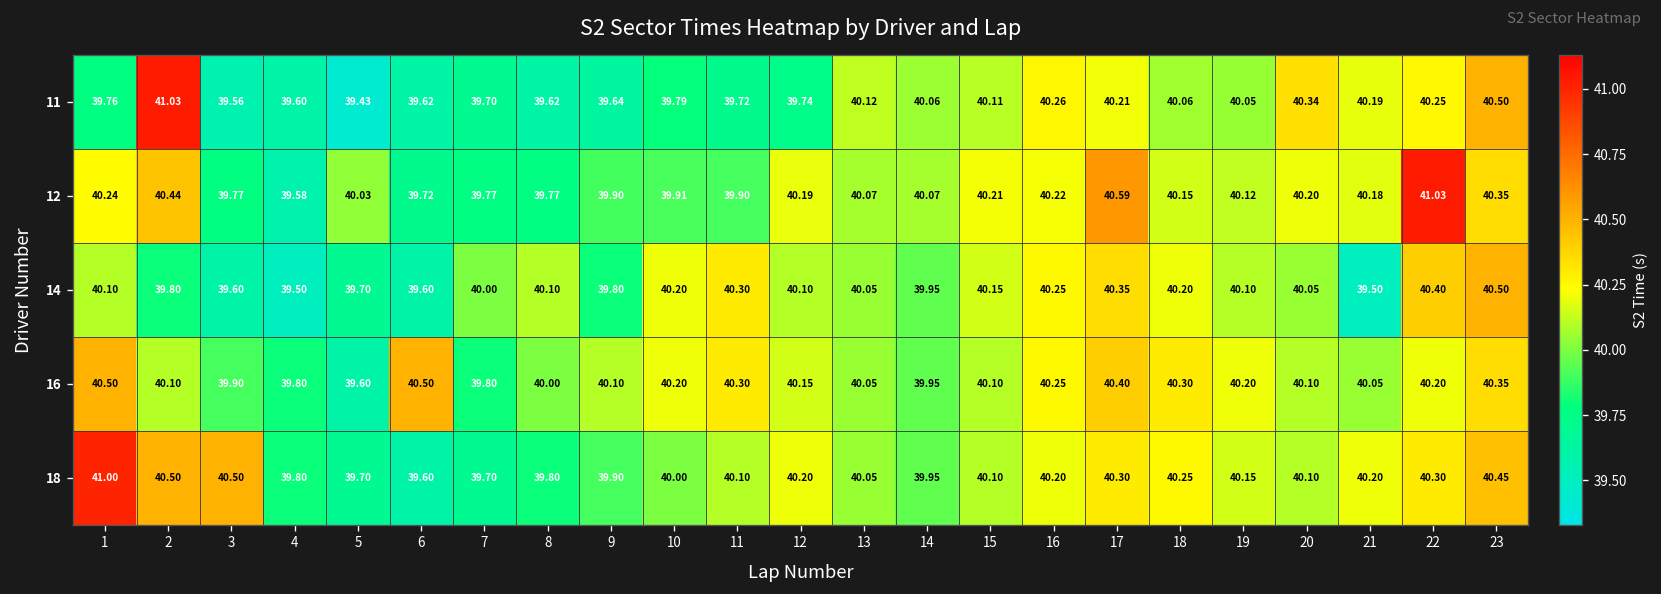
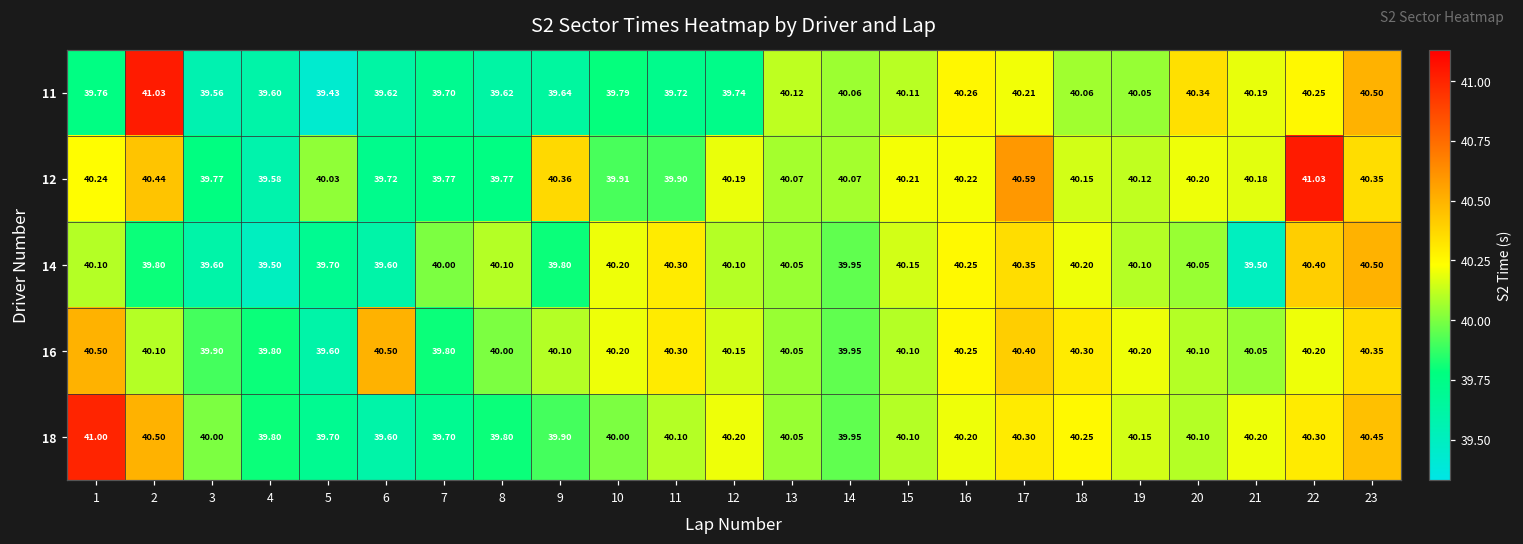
12, 9: 39.90 -> 40.36
18, 3: 40.50 -> 40.00
